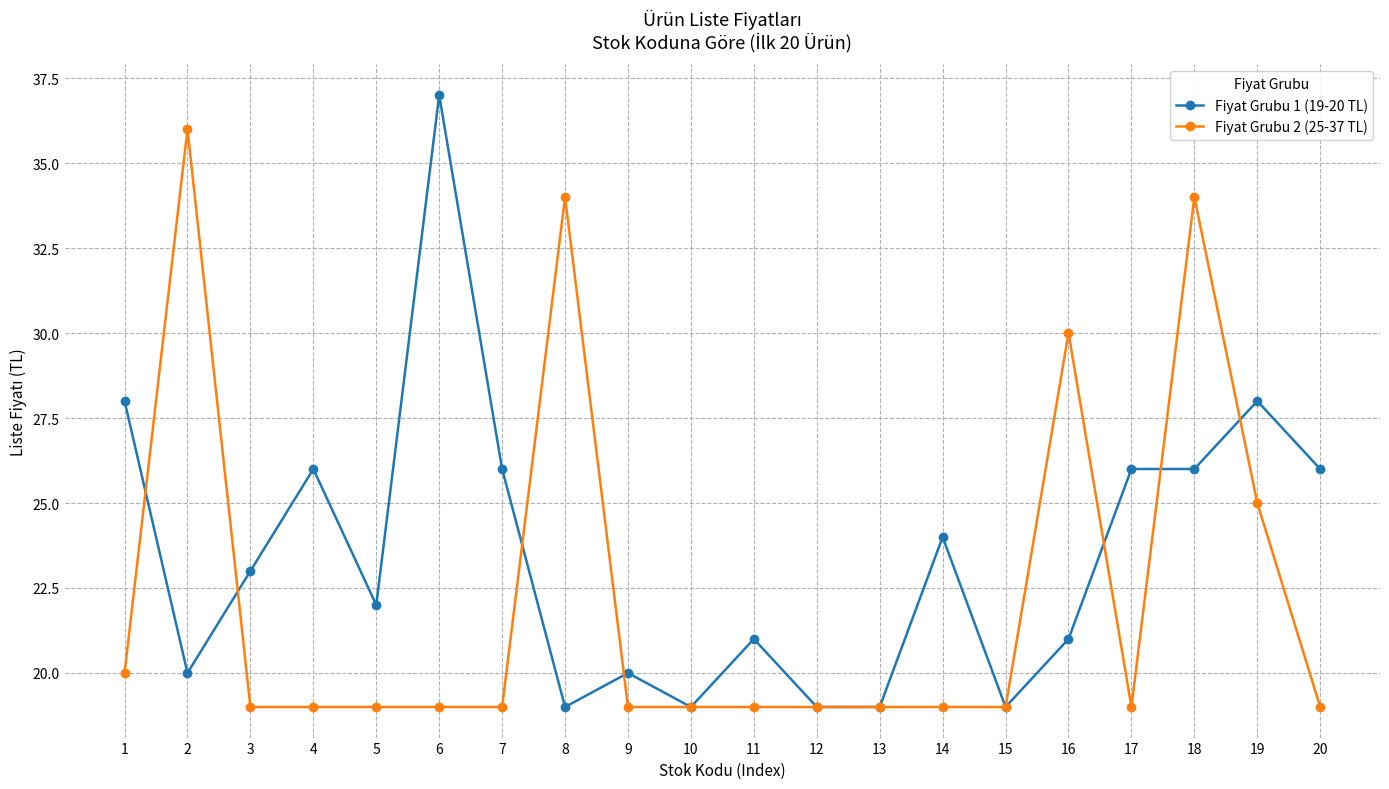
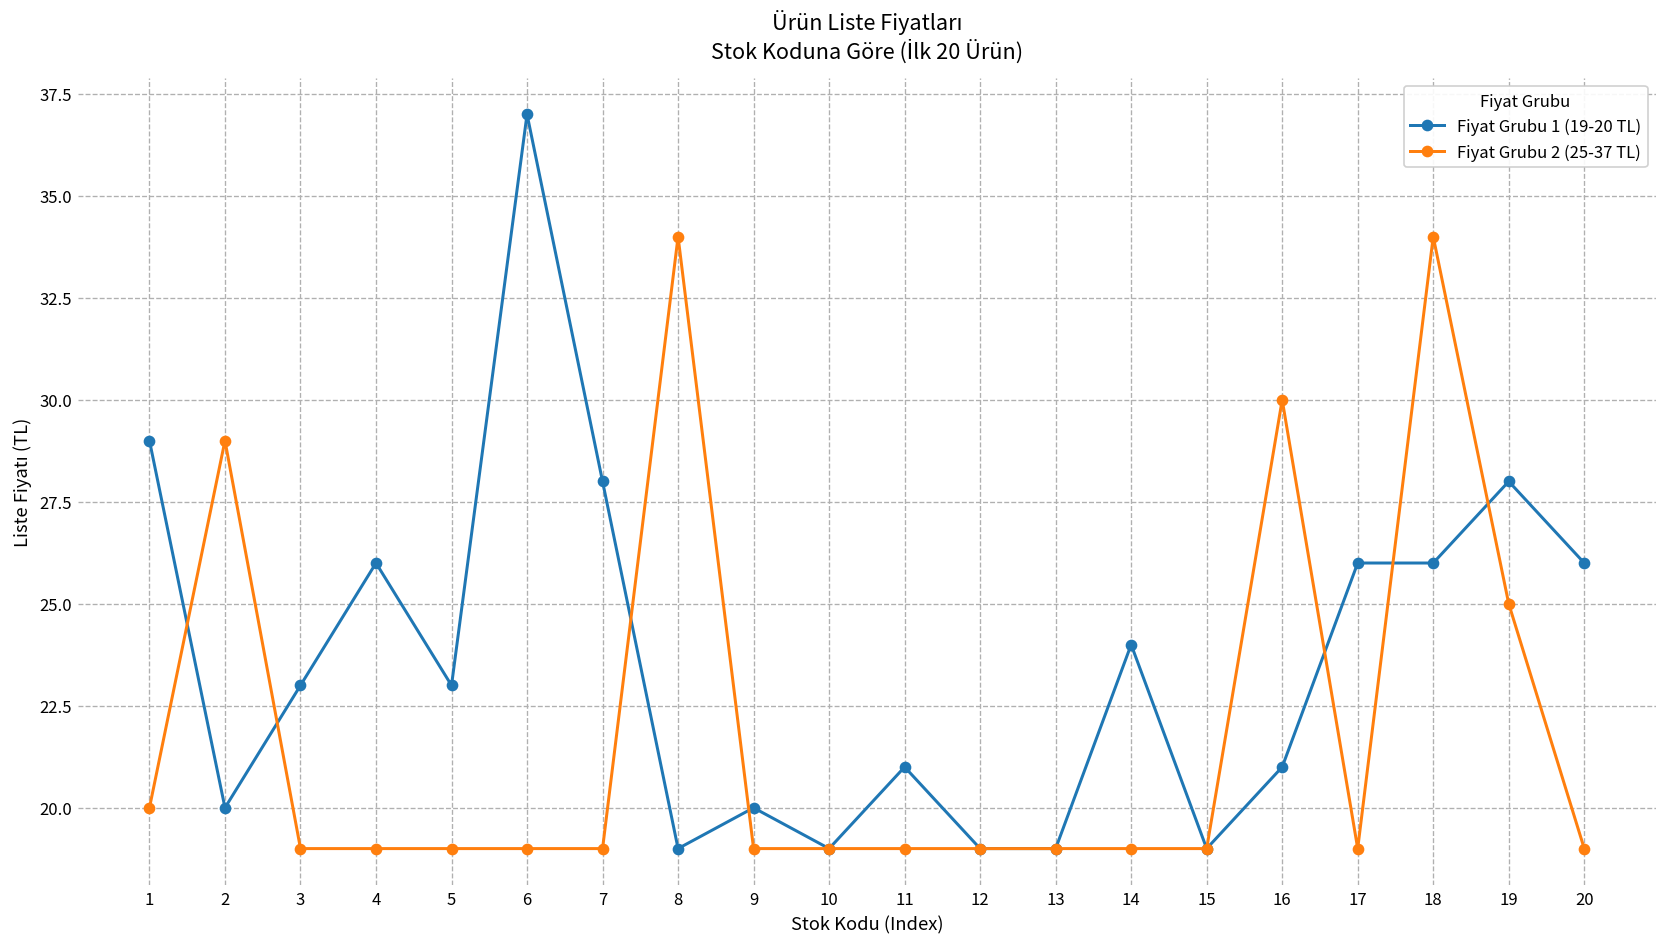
Fiyat Grubu 1 (19-20 TL), 1: 28 -> 29
Fiyat Grubu 2 (25-37 TL), 2: 36 -> 29
Fiyat Grubu 1 (19-20 TL), 5: 22 -> 23
Fiyat Grubu 1 (19-20 TL), 7: 26 -> 28
